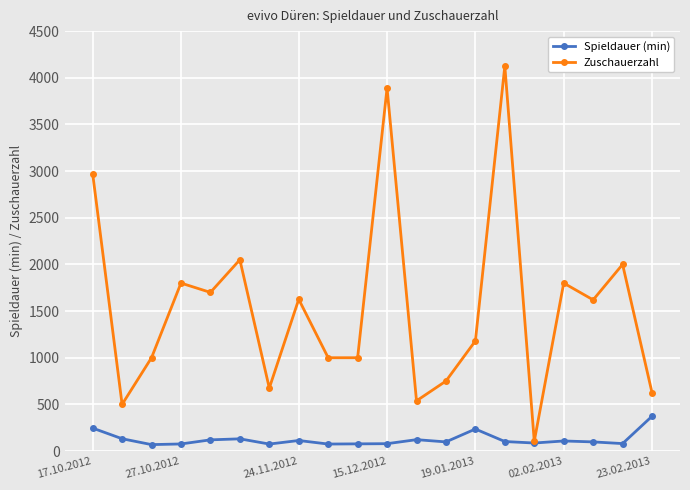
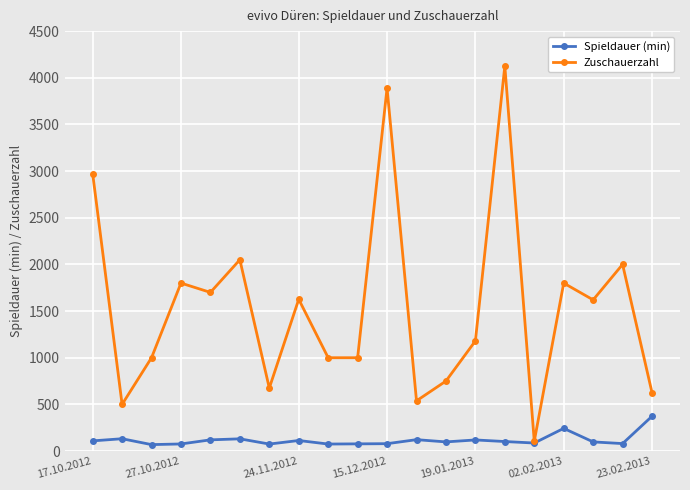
Spieldauer (min), 17.10.2012: 200 -> 100
Spieldauer (min), 19.01.2013: 200 -> 100
Spieldauer (min), 02.02.2013: 100 -> 200
